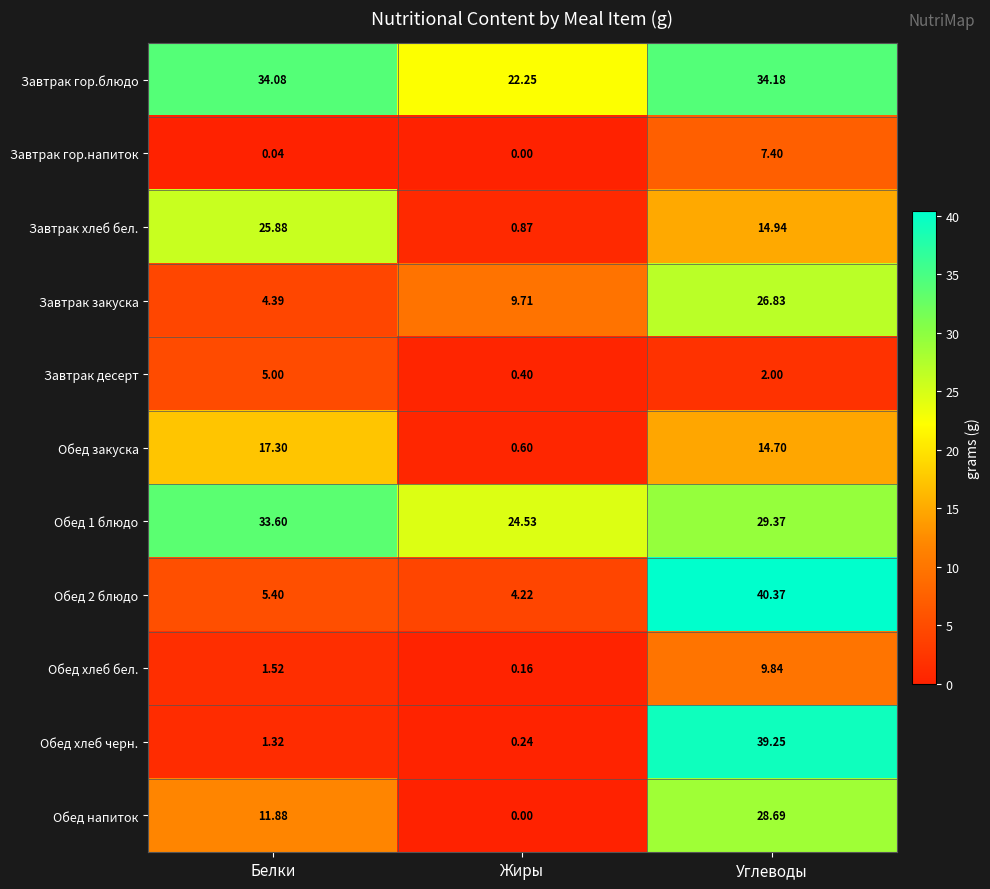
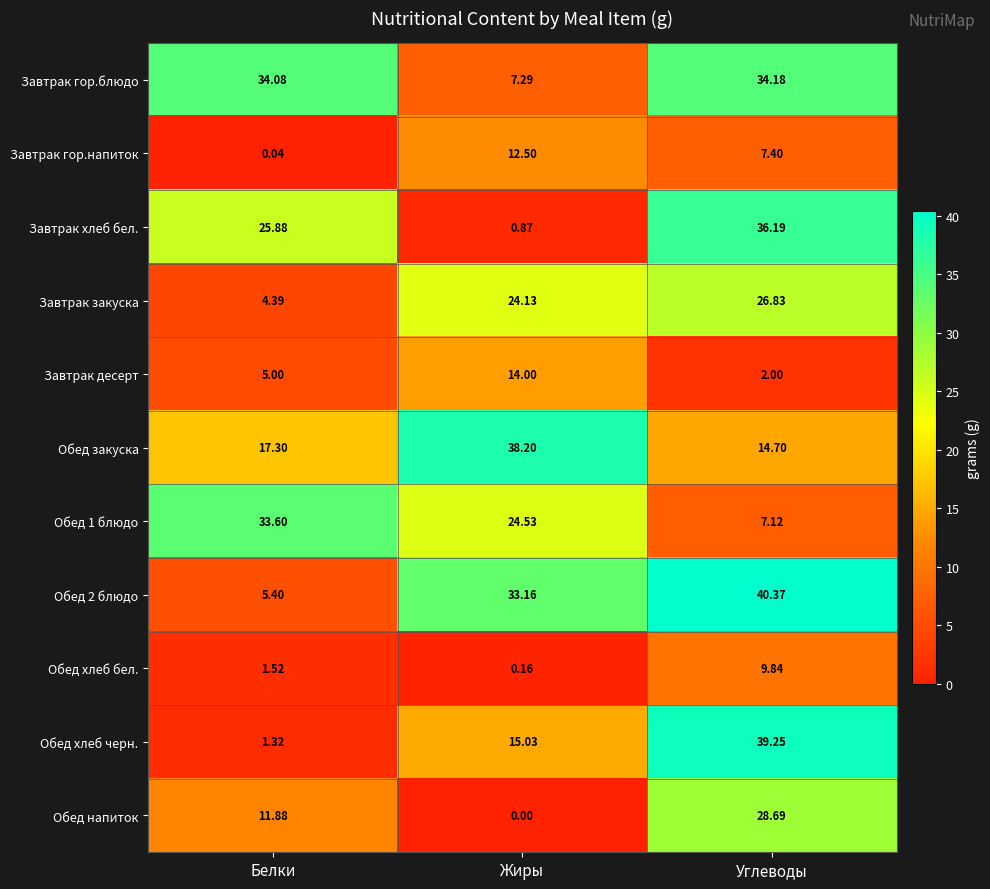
Завтрак гор.блюдо, Жиры: 22.25 -> 7.29
Завтрак гор.напиток, Жиры: 0.00 -> 12.50
Завтрак хлеб бел., Углеводы: 14.94 -> 36.19
Завтрак закуска, Жиры: 9.71 -> 24.13
Завтрак десерт, Жиры: 0.40 -> 14.00
Обед закуска, Жиры: 0.60 -> 38.20
Обед 1 блюдо, Углеводы: 29.37 -> 7.12
Обед 2 блюдо, Жиры: 4.22 -> 33.16
Обед хлеб черн., Жиры: 0.24 -> 15.03
